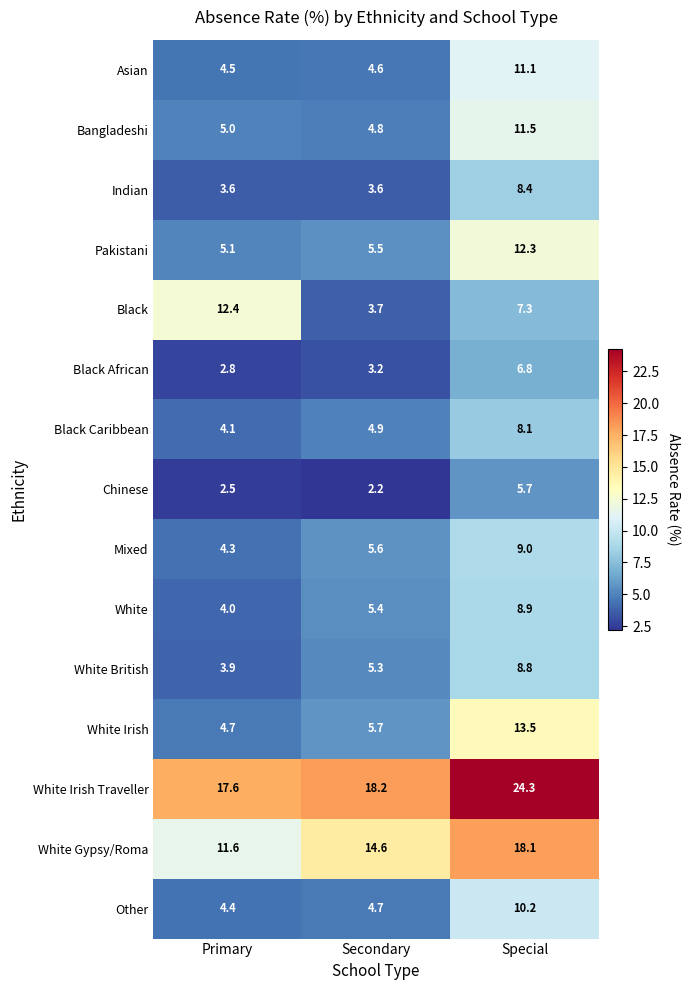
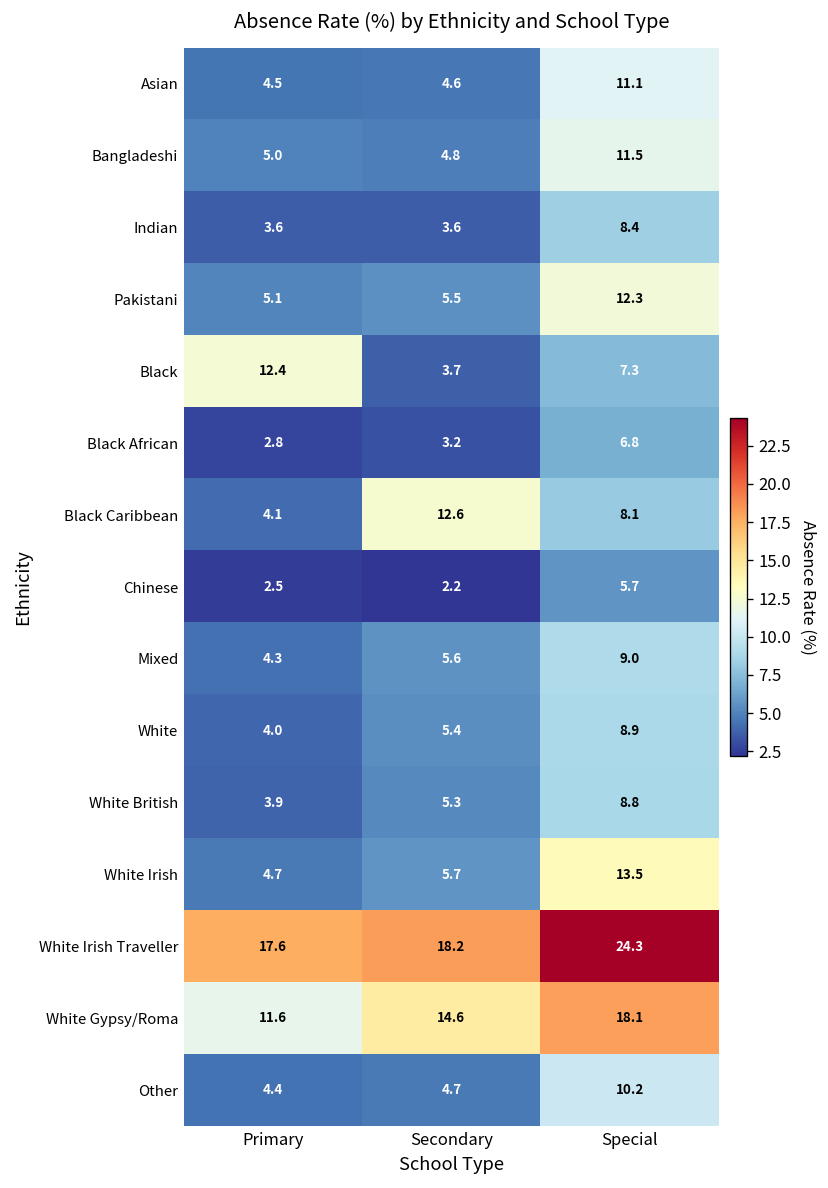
Black Caribbean, Secondary: 4.9 -> 12.6
